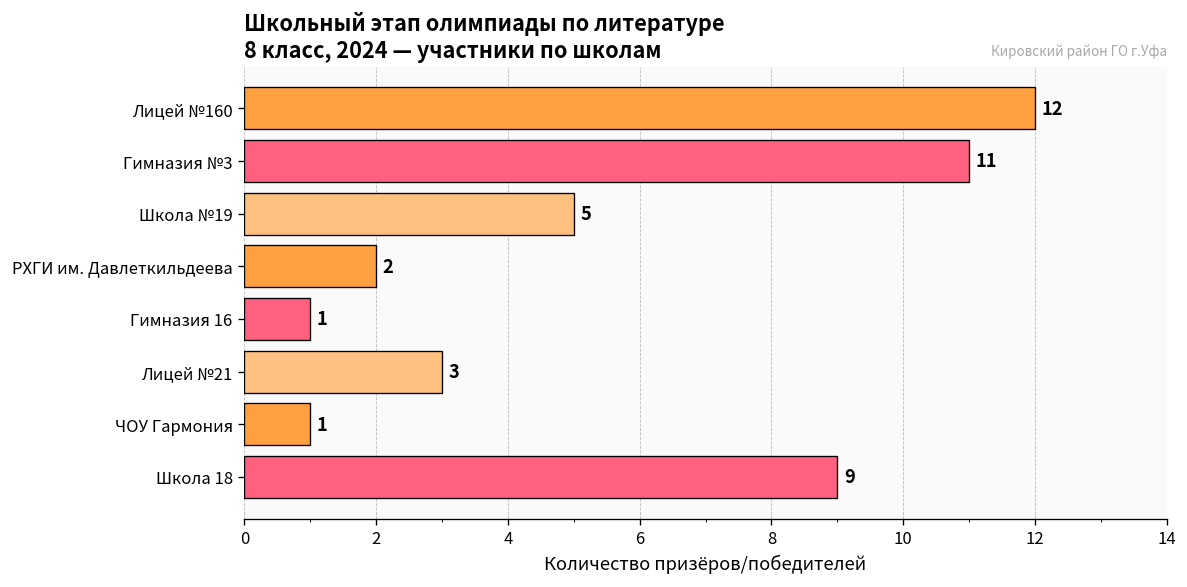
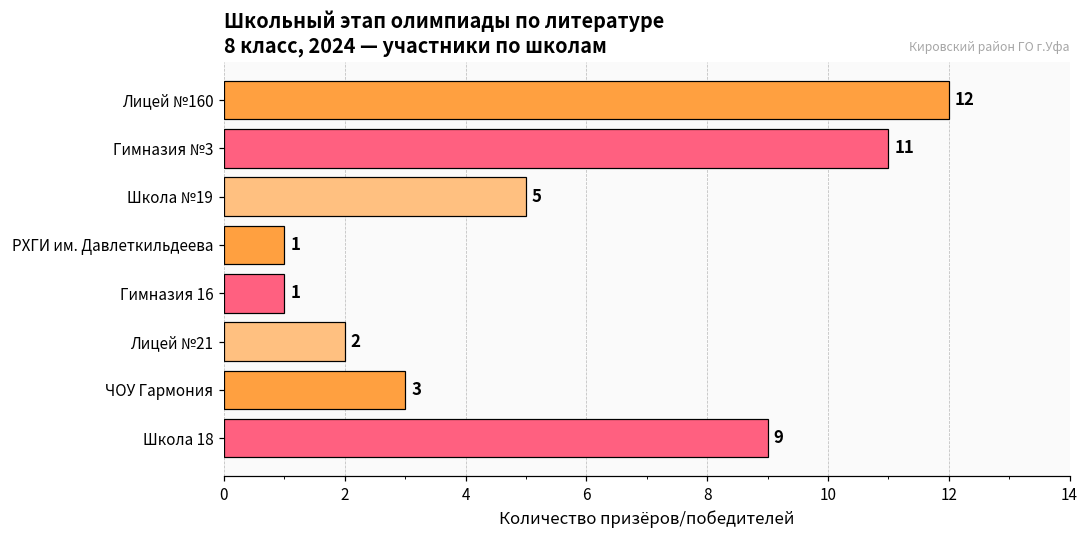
РХГИ им. Давлеткильдеева: 2 -> 1
Лицей №21: 3 -> 2
ЧОУ Гармония: 1 -> 3
